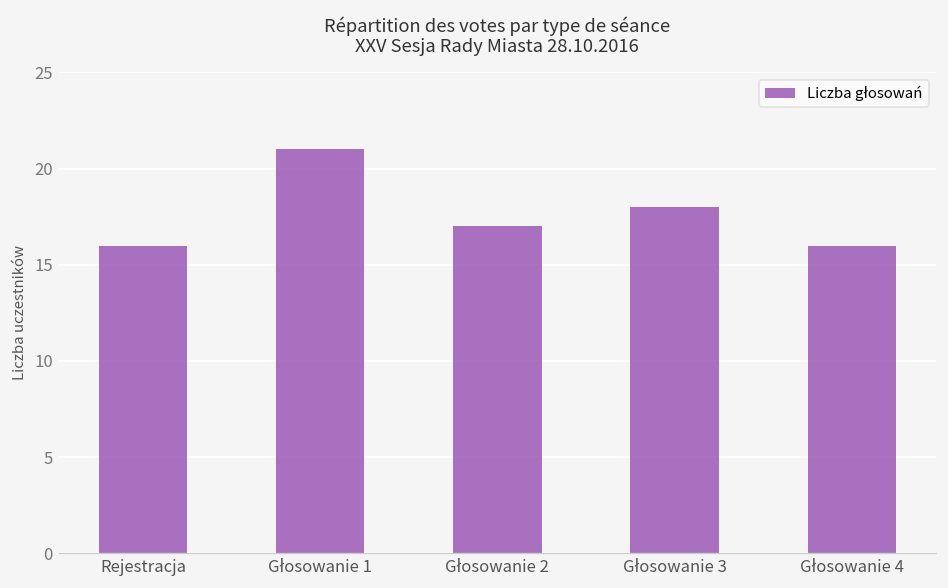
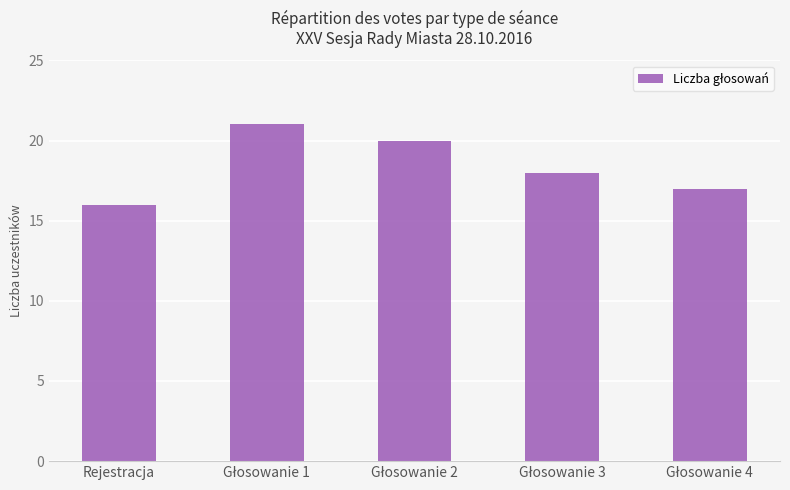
Głosowanie 2: 17 -> 20
Głosowanie 4: 16 -> 17
